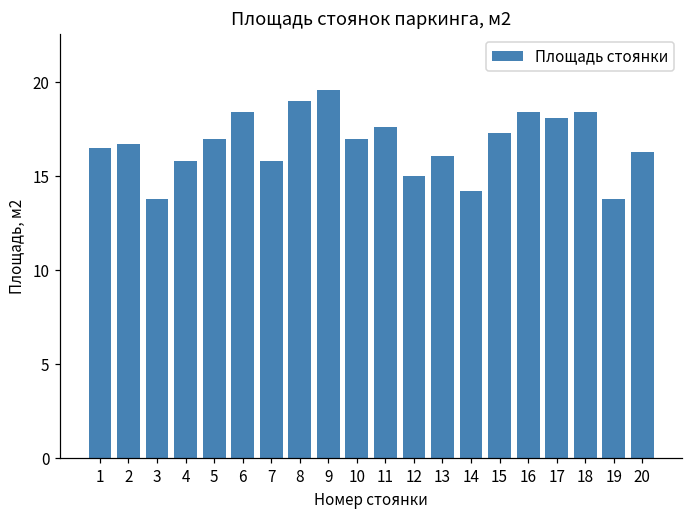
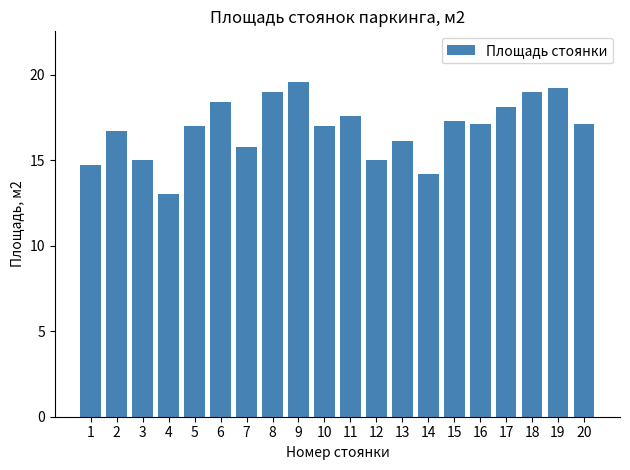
1: 16.5 -> 14.7
3: 13.8 -> 15.0
4: 15.8 -> 13.0
16: 18.4 -> 17.1
18: 18.4 -> 19.0
19: 13.8 -> 19.2
20: 16.3 -> 17.1
